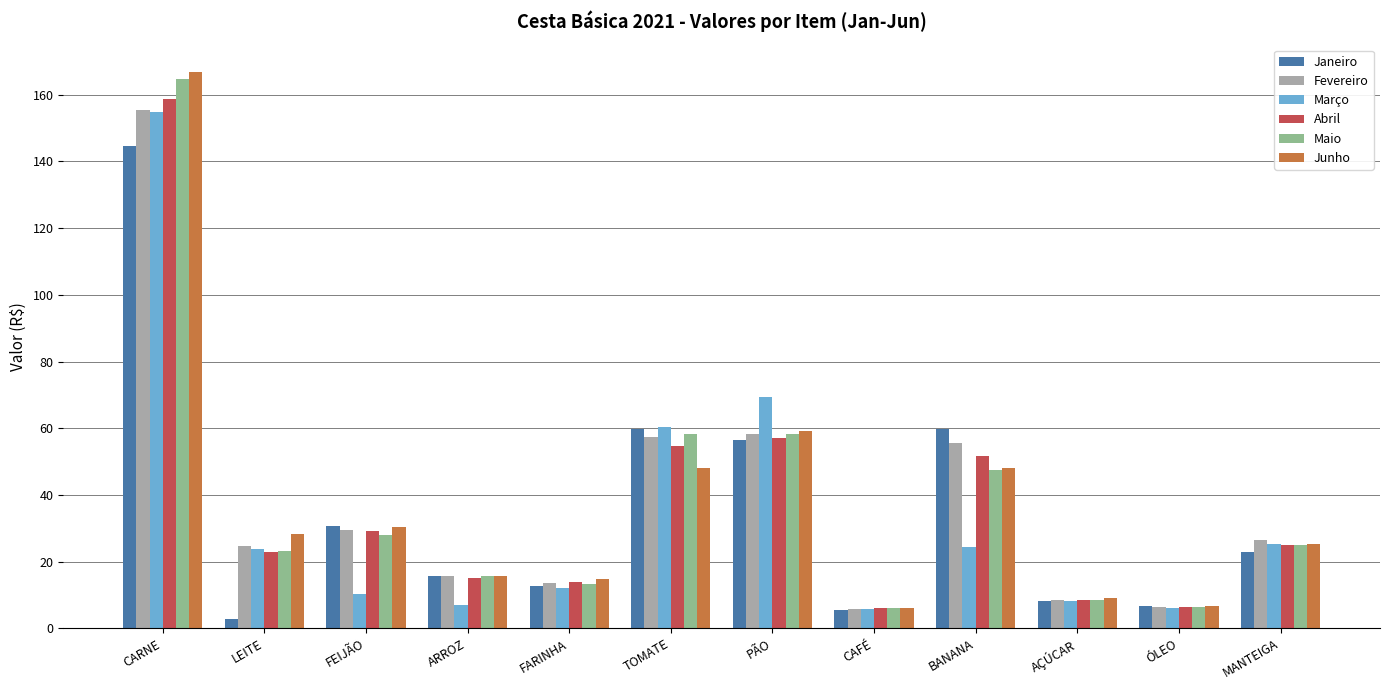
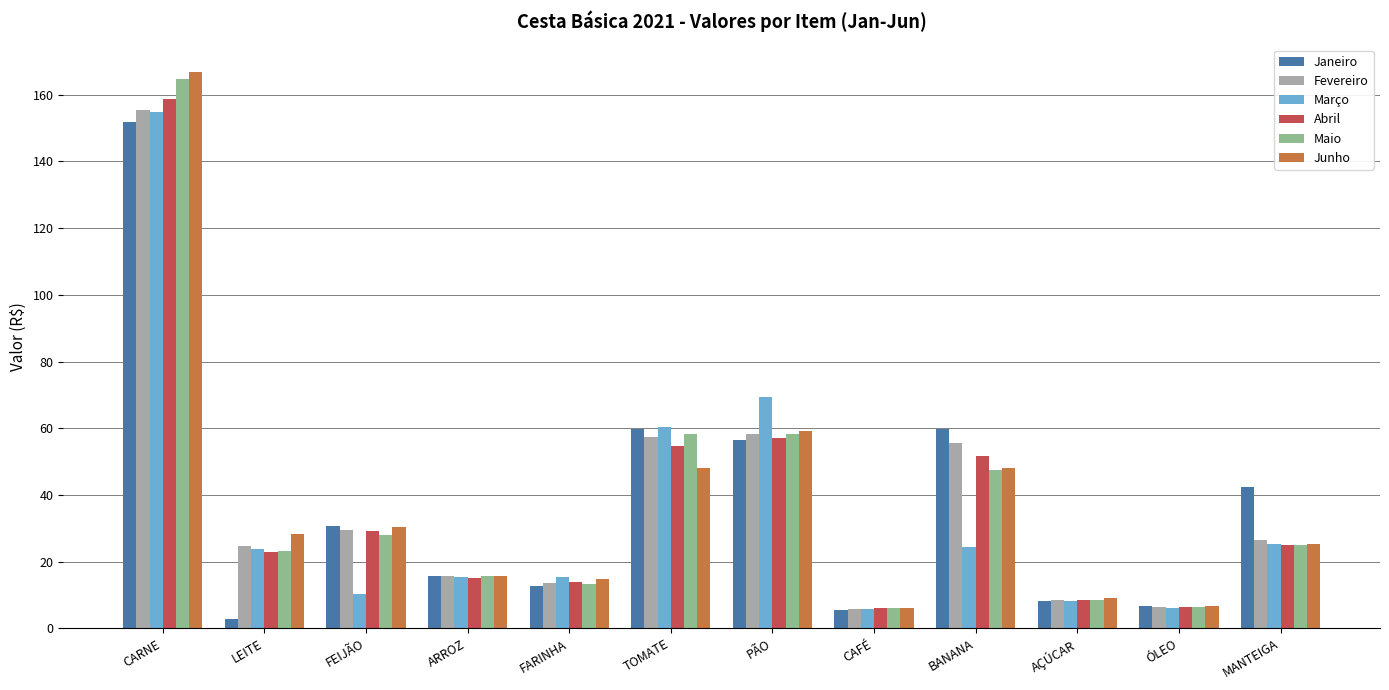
Janeiro, CARNE: 145 -> 152
Março, ARROZ: 7 -> 15
Março, FARINHA: 12 -> 15
Janeiro, MANTEIGA: 23 -> 42
